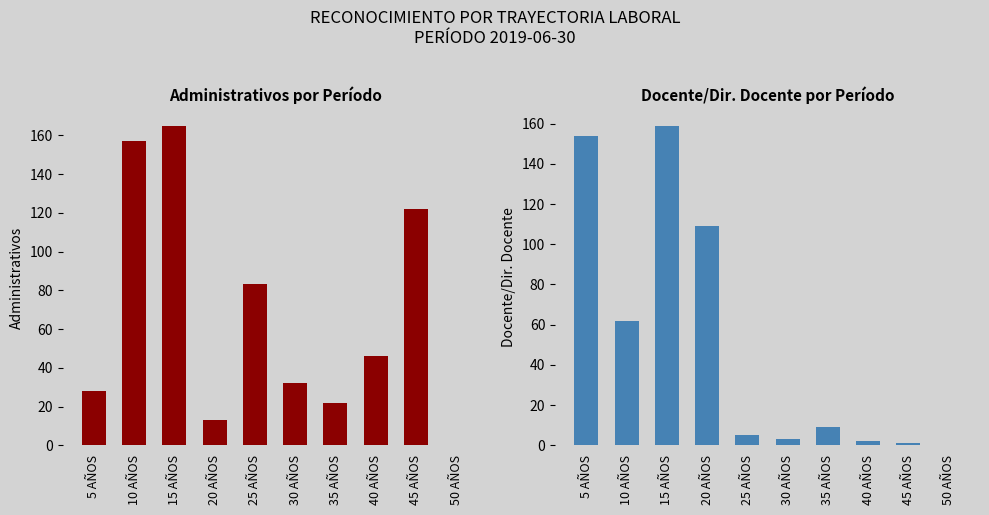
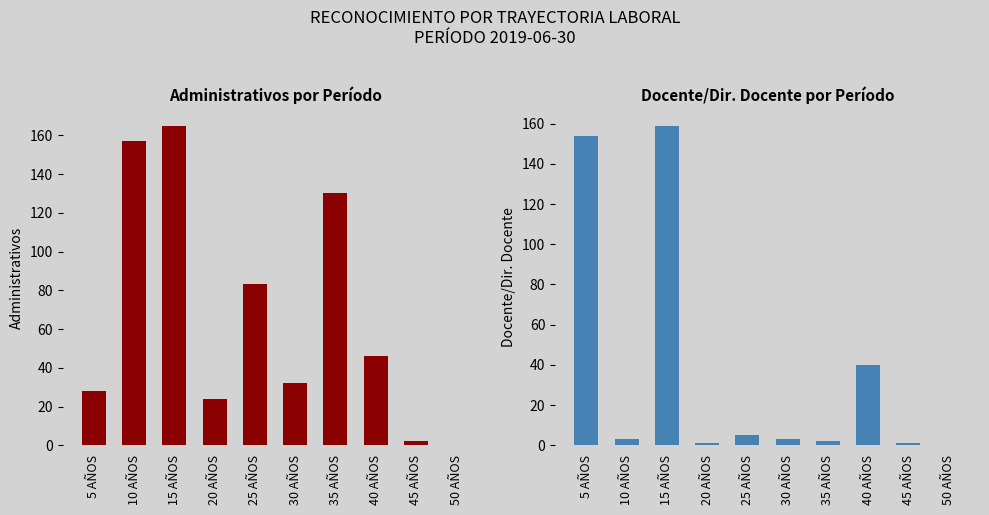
Administrativos por Período, 20 AÑOS: 13 -> 24
Administrativos por Período, 35 AÑOS: 22 -> 130
Administrativos por Período, 45 AÑOS: 122 -> 2
Docente/Dir. Docente por Período, 10 AÑOS: 62 -> 3
Docente/Dir. Docente por Período, 20 AÑOS: 109 -> 1
Docente/Dir. Docente por Período, 35 AÑOS: 9 -> 2
Docente/Dir. Docente por Período, 40 AÑOS: 2 -> 40
